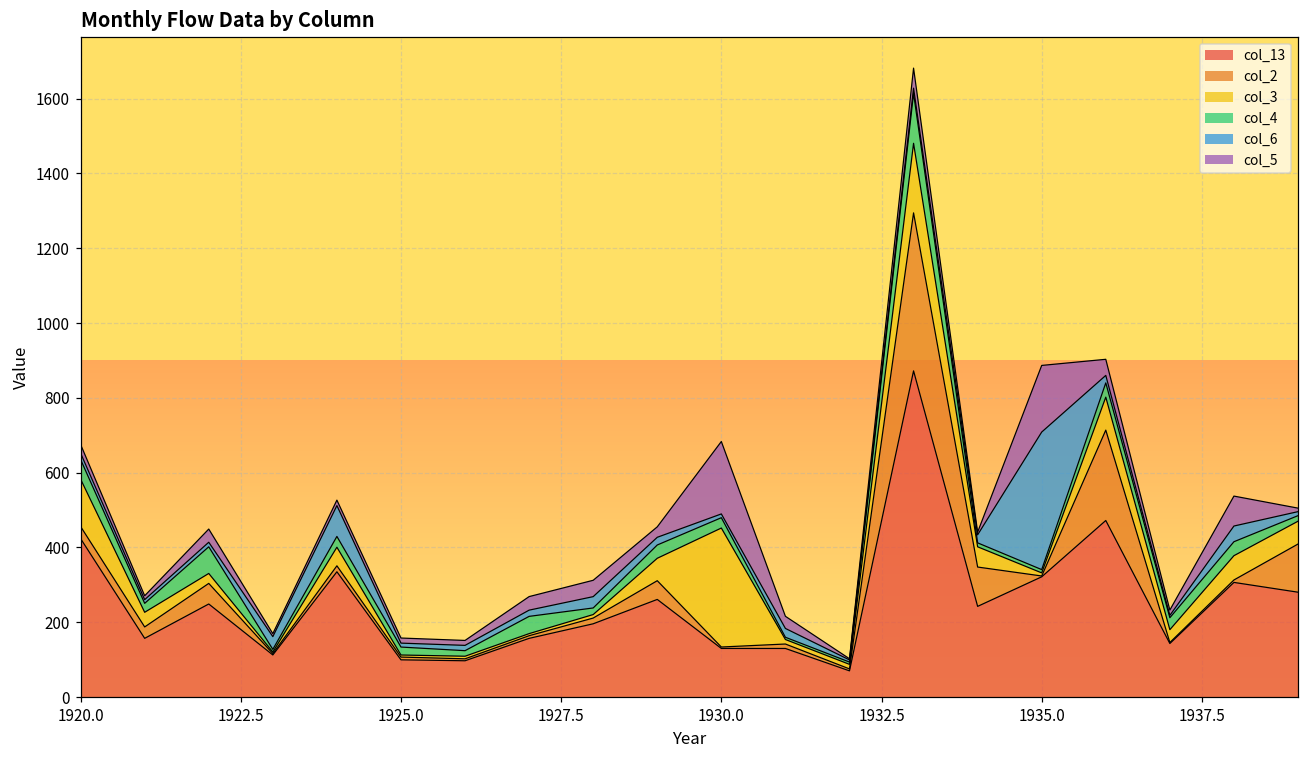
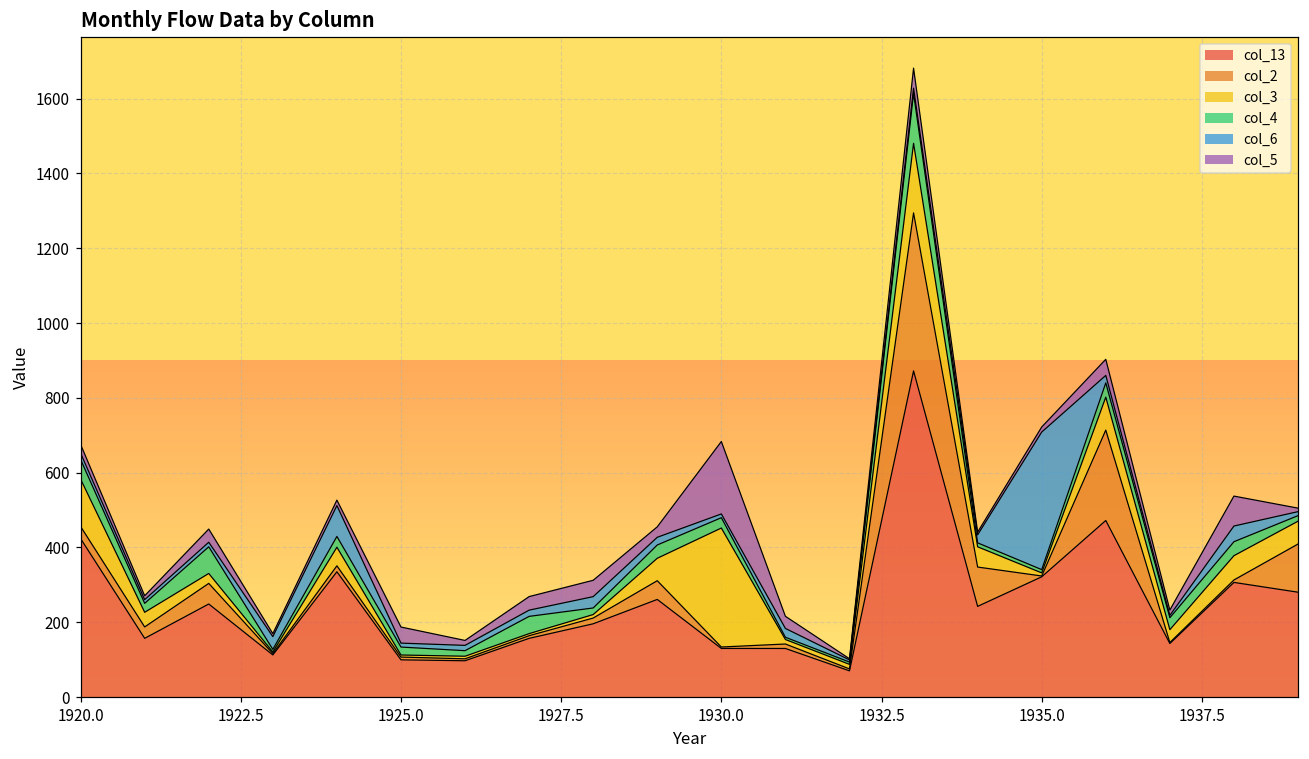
col_5, 1925.0: 10 -> 40
col_5, 1935.0: 180 -> 10
